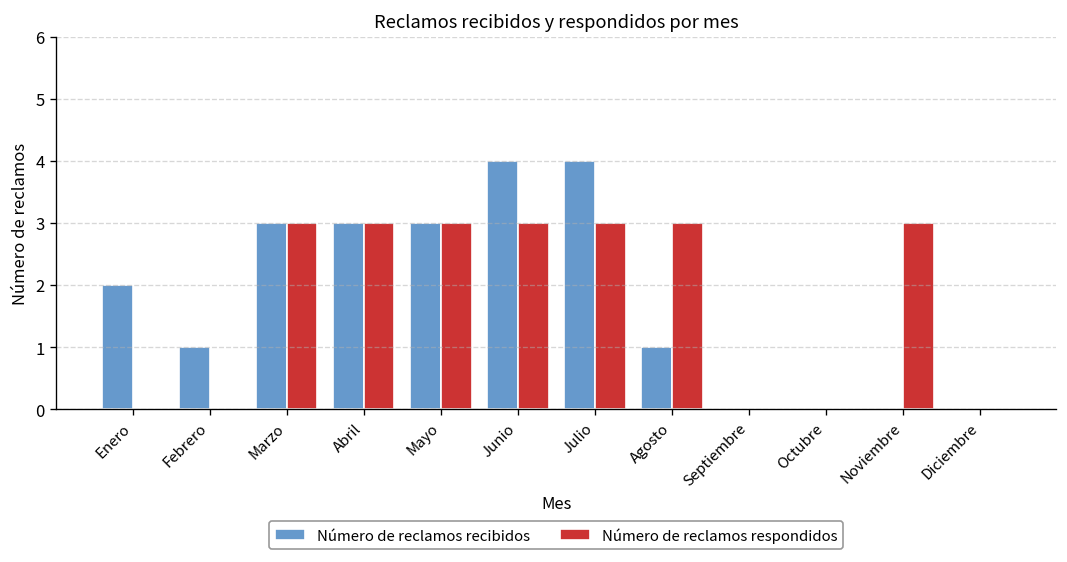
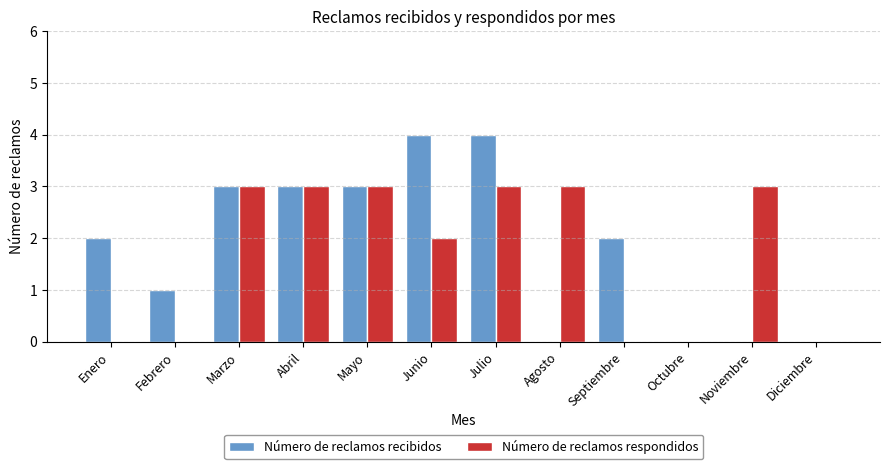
Número de reclamos respondidos, Junio: 3 -> 2
Número de reclamos recibidos, Agosto: 1 -> 0
Número de reclamos recibidos, Septiembre: 0 -> 2
